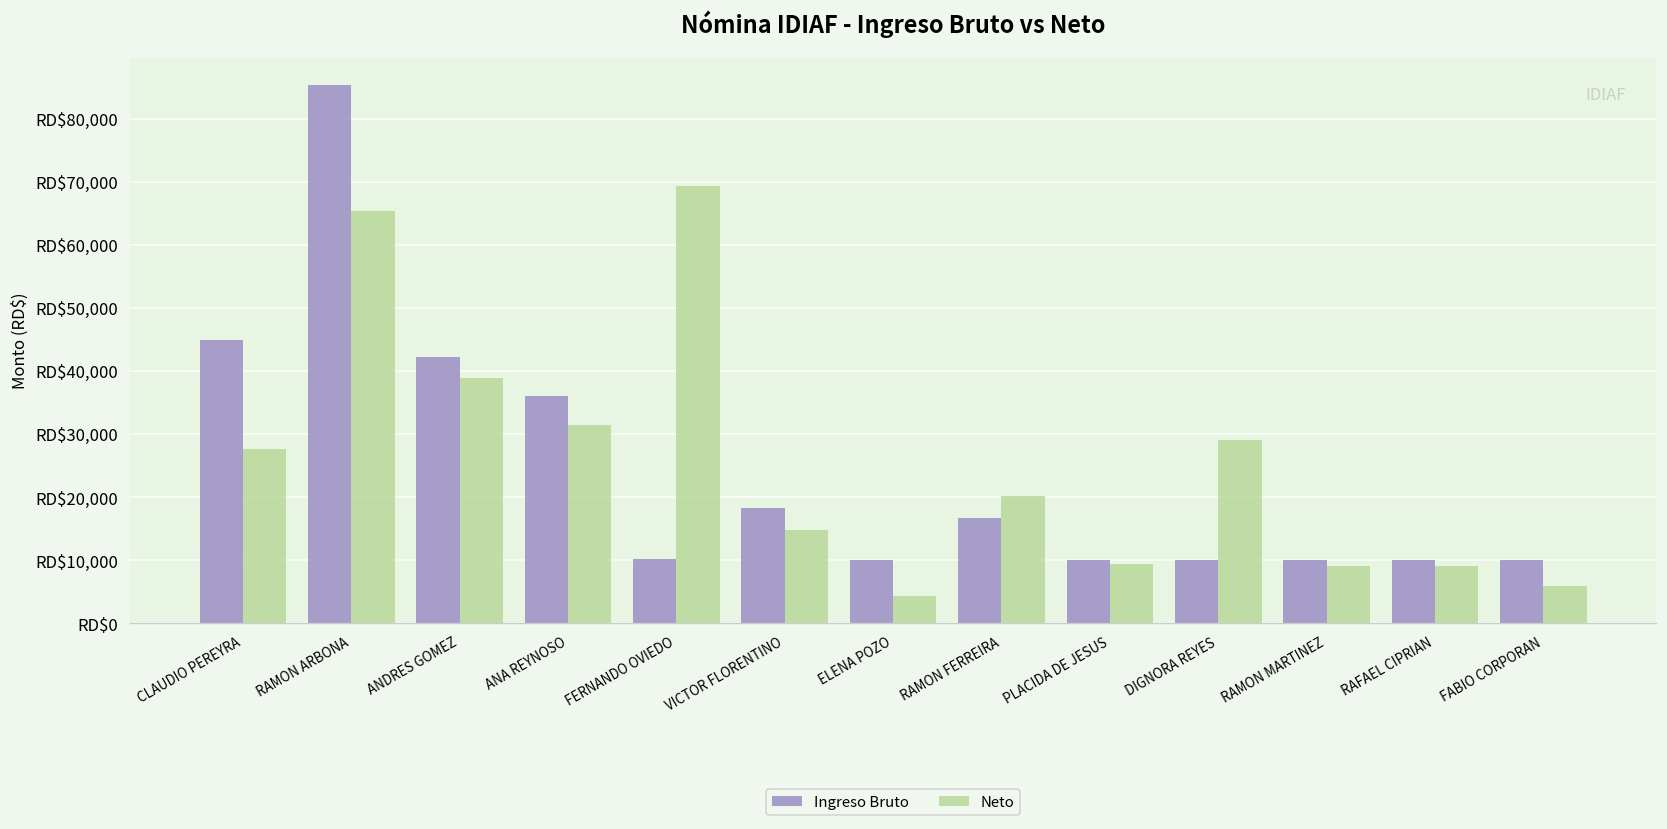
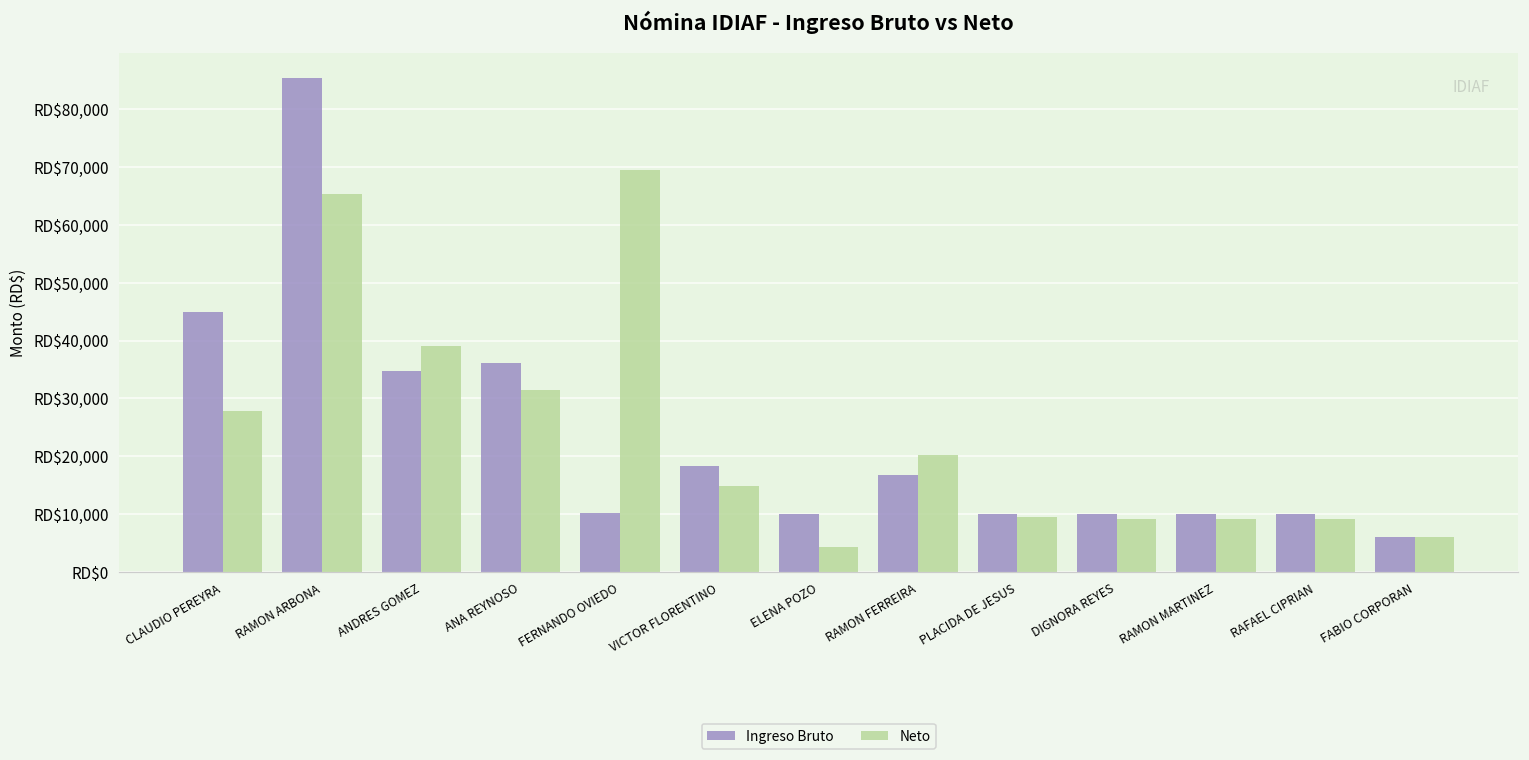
Ingreso Bruto, ANDRES GOMEZ: RD$42,000 -> RD$35,000
Neto, DIGNORA REYES: RD$29,000 -> RD$9,000
Ingreso Bruto, FABIO CORPORAN: RD$10,000 -> RD$6,000
